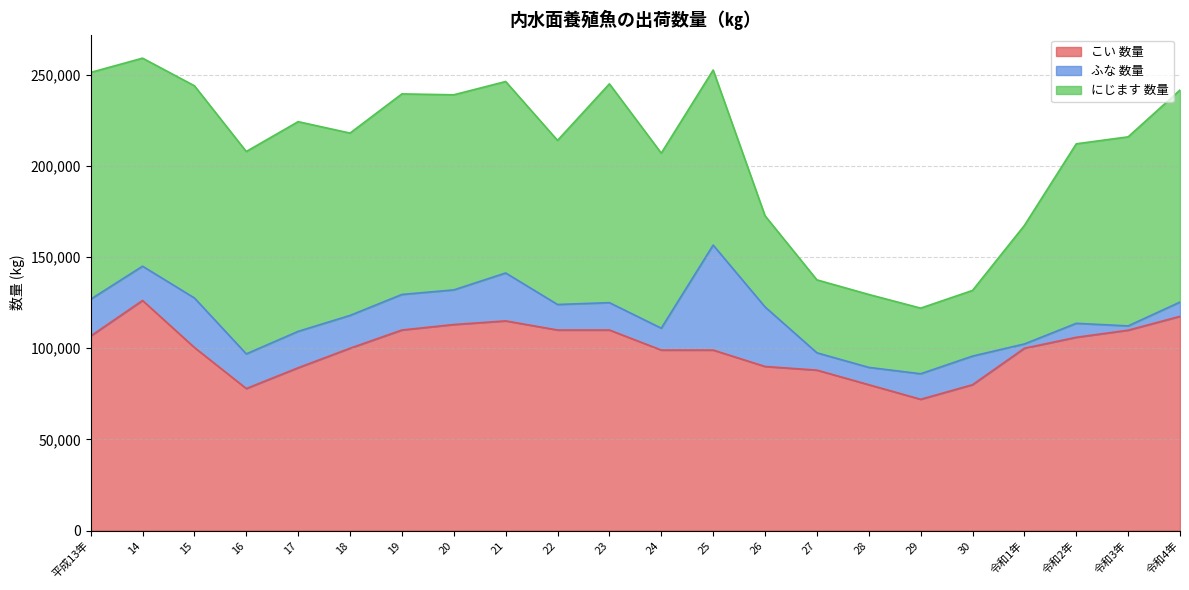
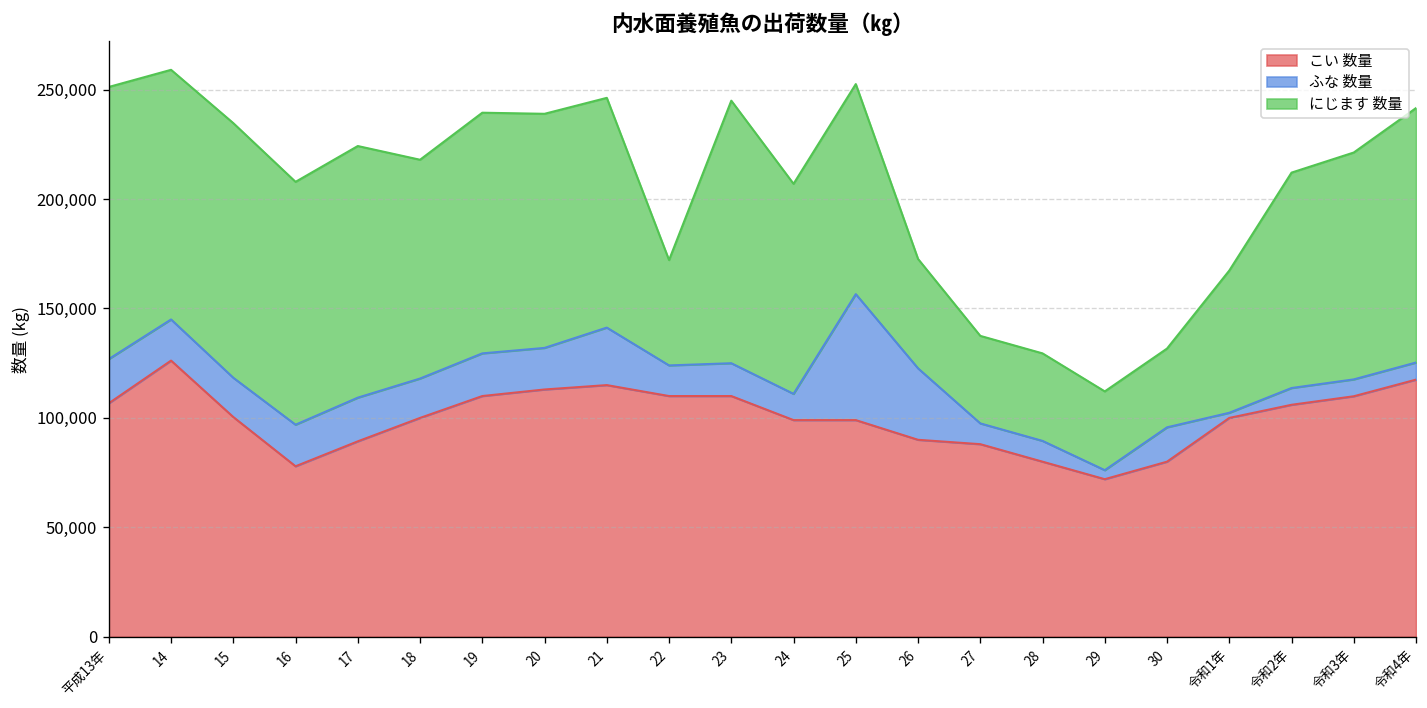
ふな 数量, 15: 27,000 -> 18,000
にじます 数量, 22: 90,000 -> 48,000
ふな 数量, 29: 14,000 -> 4,000
ふな 数量, 令和3年: 2,000 -> 8,000
